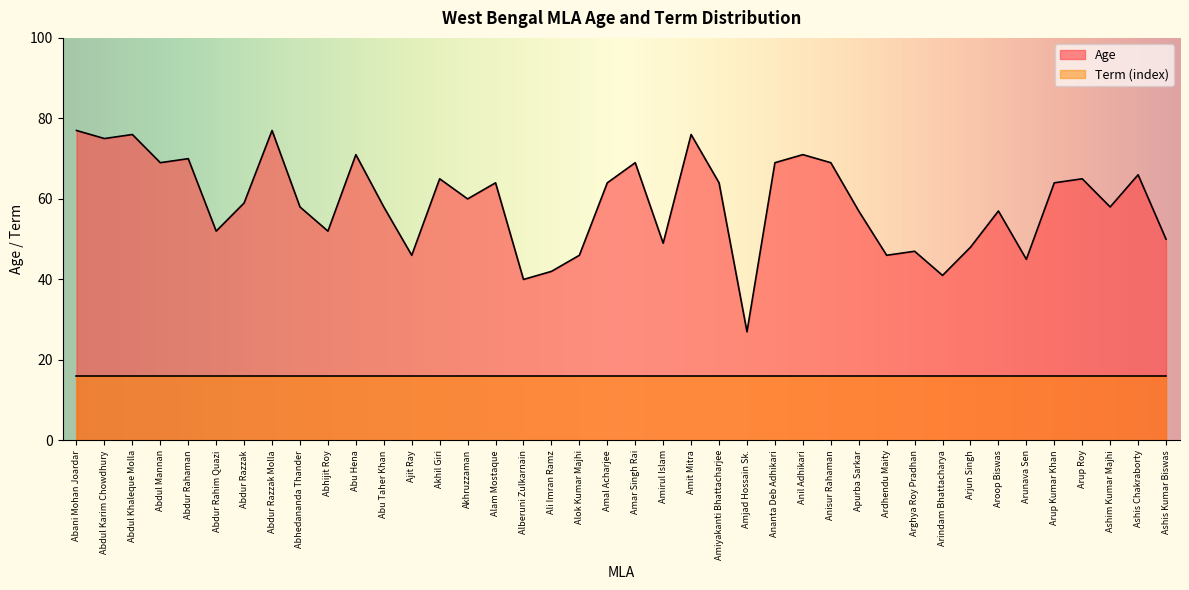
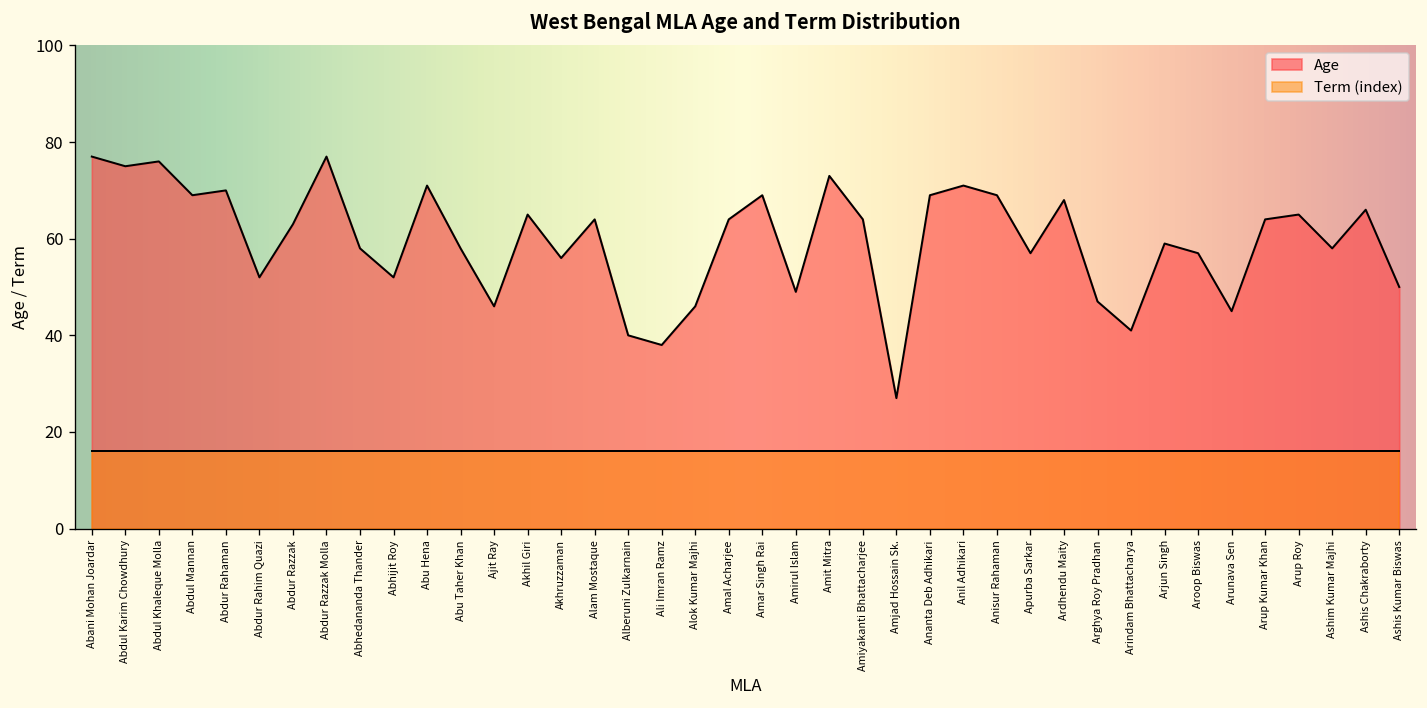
Age, Abdur Razzak: 59 -> 63
Age, Akhruzzaman: 60 -> 56
Age, Ali Imran Ramz: 42 -> 38
Age, Amit Mitra: 76 -> 73
Age, Ardhendu Maity: 46 -> 68
Age, Arjun Singh: 48 -> 59
